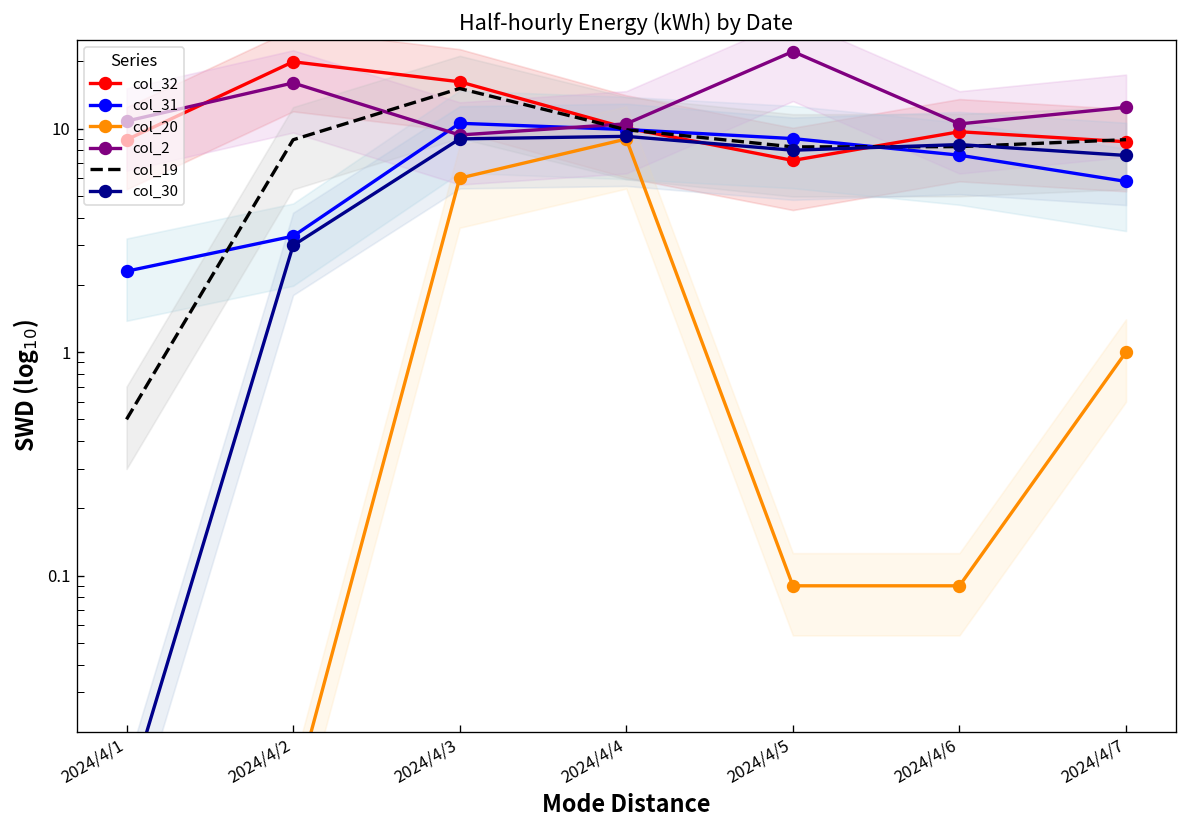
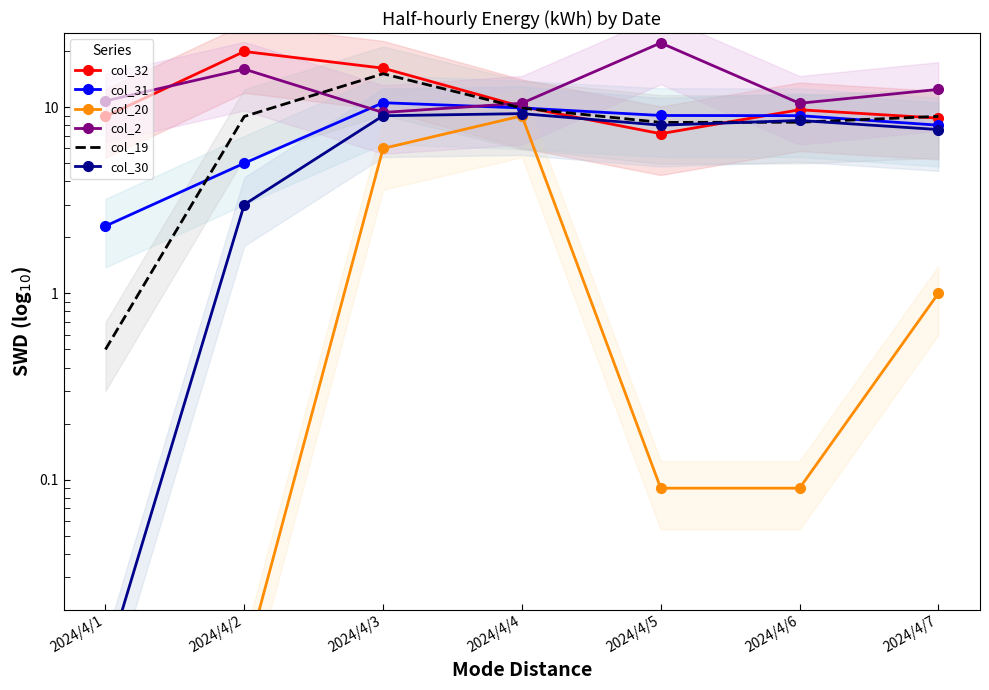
col_31, 2024/4/2: 3.3 -> 5.0
col_31, 2024/4/6: 7.6 -> 9
col_31, 2024/4/7: 5.8 -> 8.0
